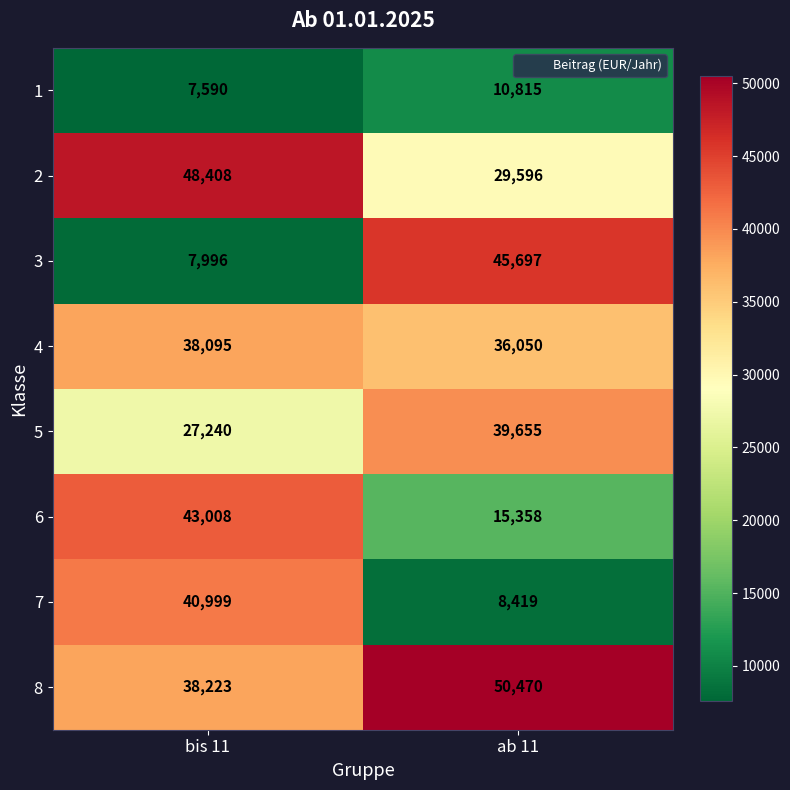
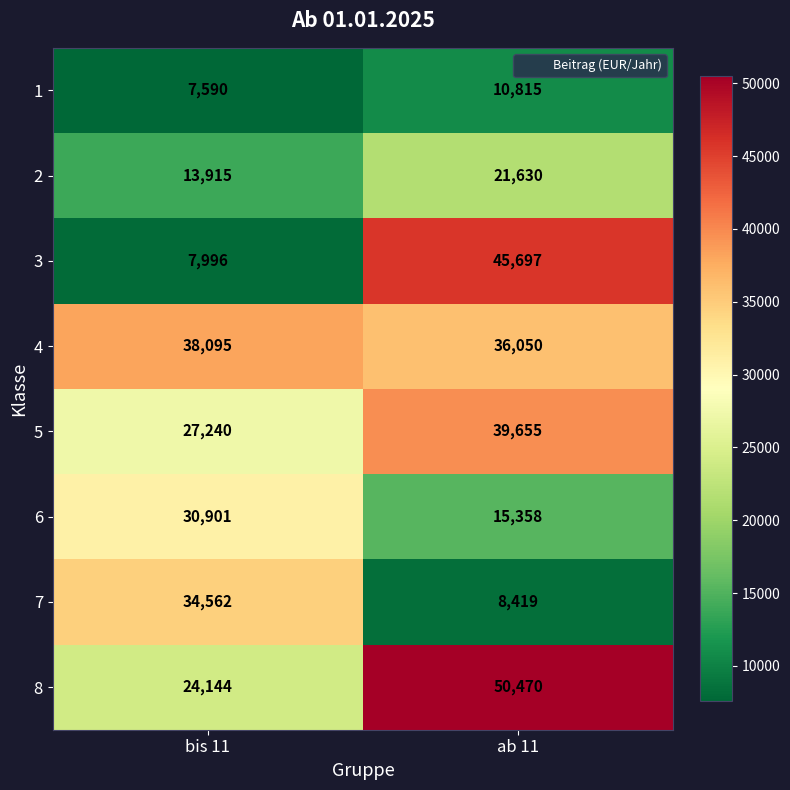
2, bis 11: 48,408 -> 13,915
2, ab 11: 29,596 -> 21,630
6, bis 11: 43,008 -> 30,901
7, bis 11: 40,999 -> 34,562
8, bis 11: 38,223 -> 24,144
